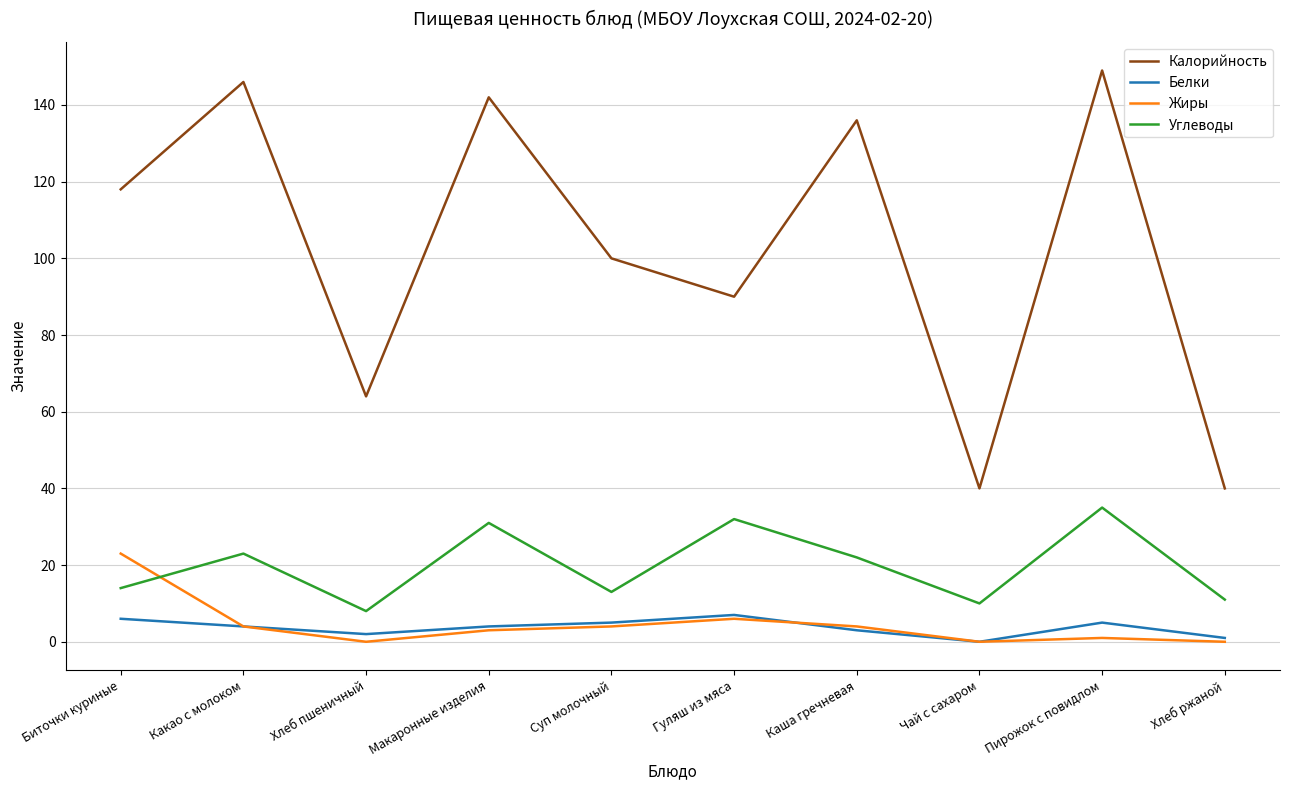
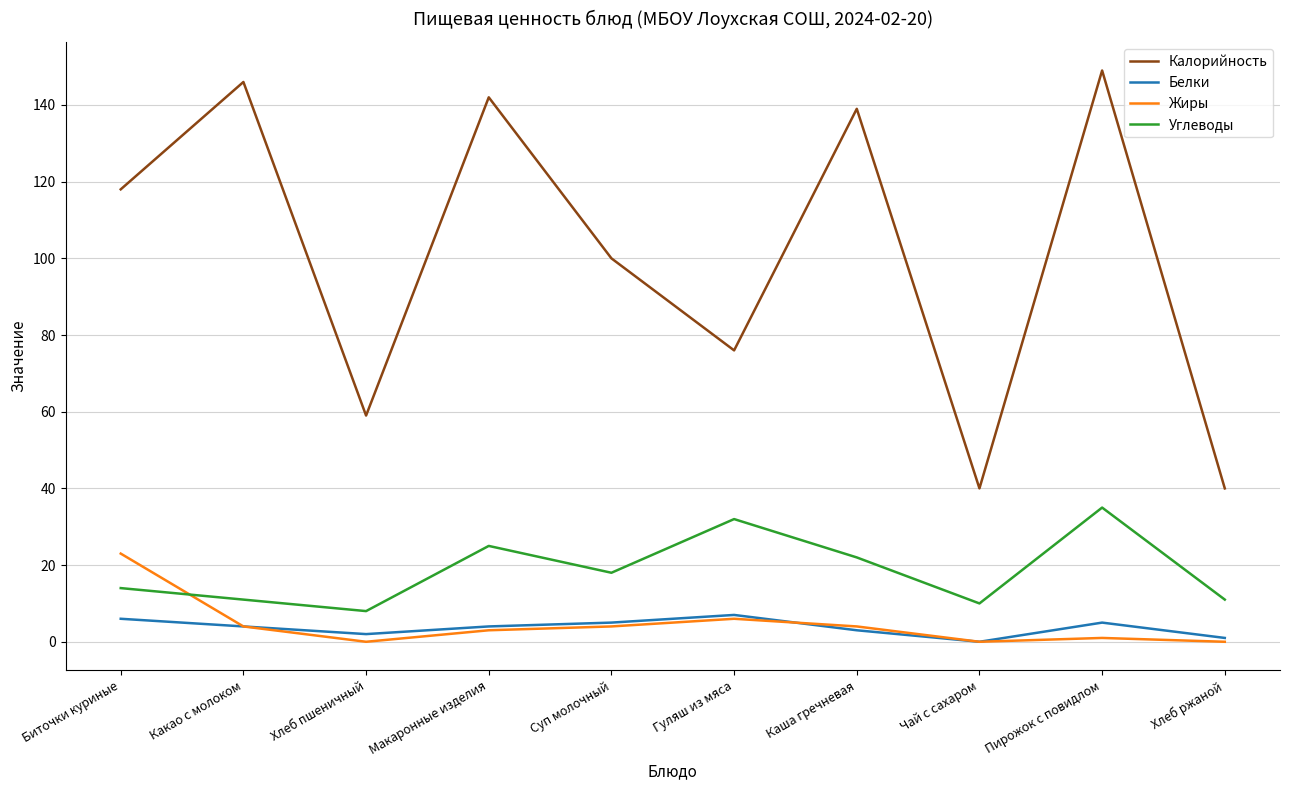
Углеводы, Какао с молоком: 23 -> 11
Калорийность, Хлеб пшеничный: 64 -> 59
Углеводы, Макаронные изделия: 31 -> 25
Углеводы, Суп молочный: 13 -> 18
Калорийность, Гуляш из мяса: 90 -> 76
Калорийность, Каша гречневая: 136 -> 139
